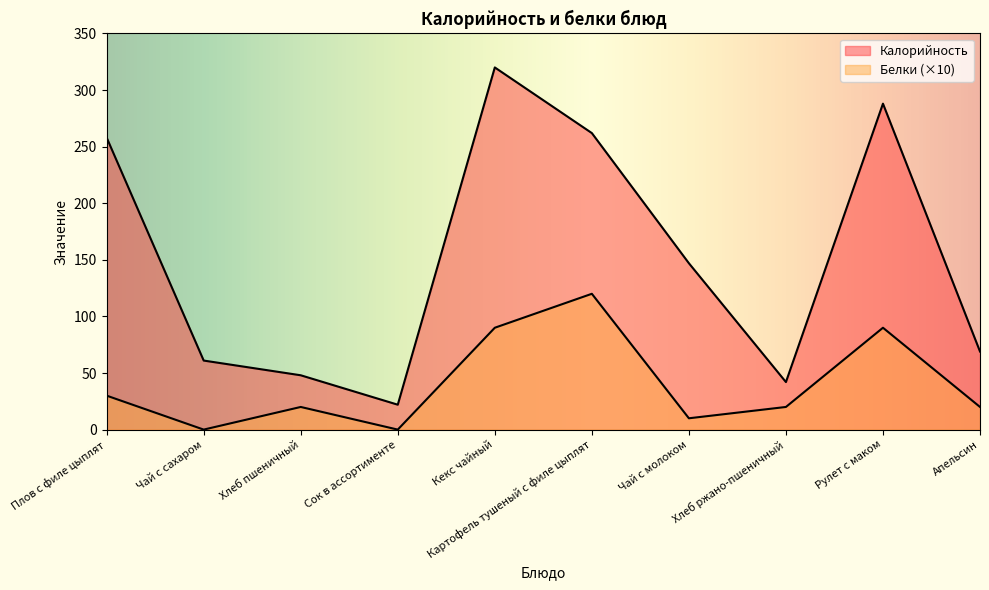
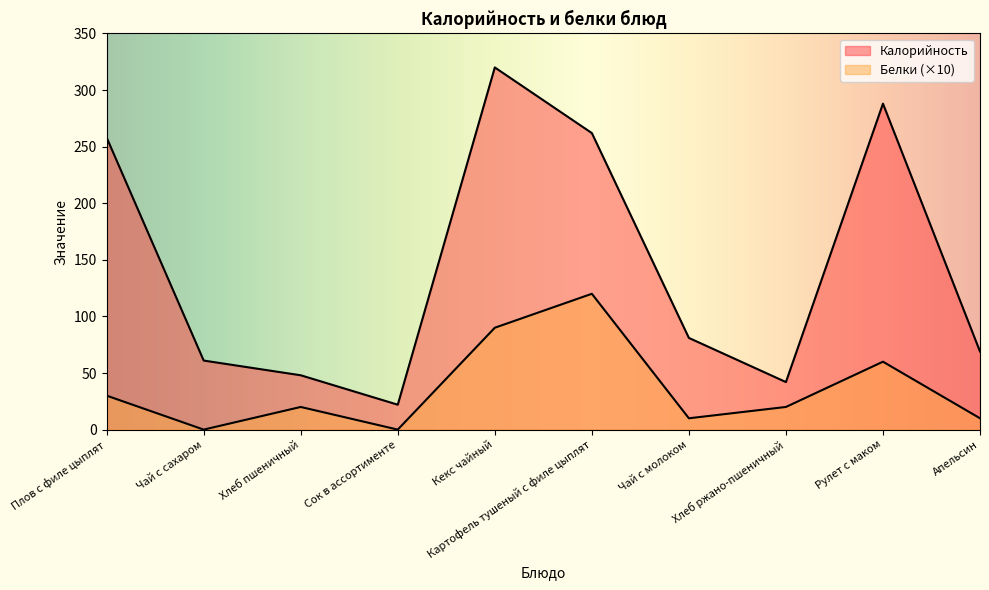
Калорийность, Чай с молоком: 147 -> 81
Белки (×10), Рулет с маком: 90 -> 60
Белки (×10), Апельсин: 20 -> 10
